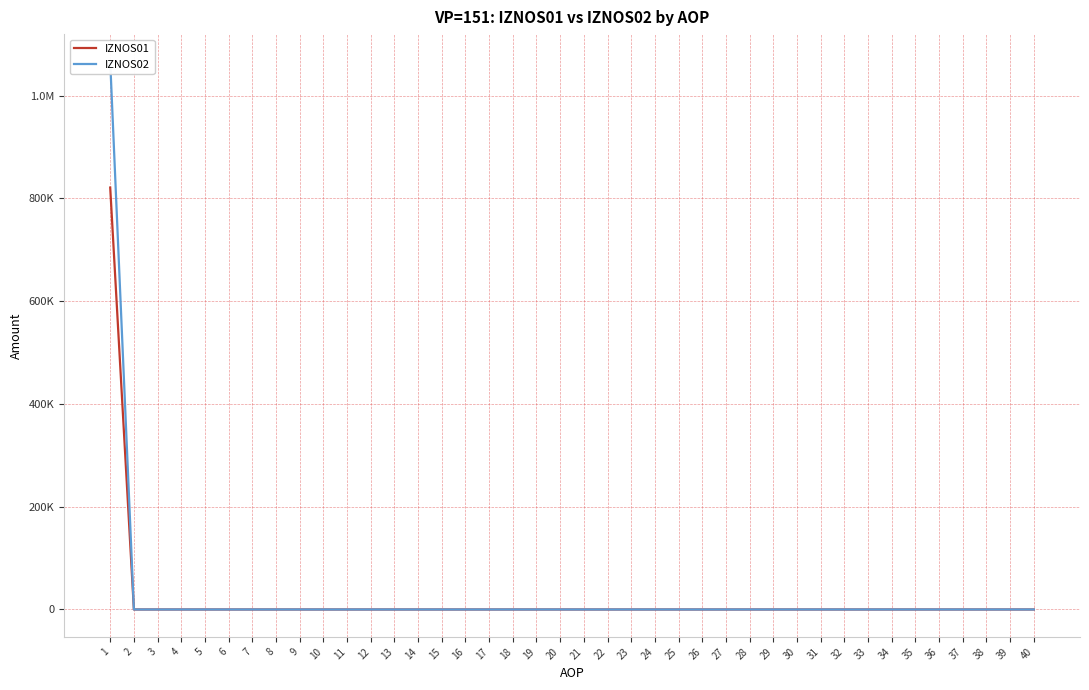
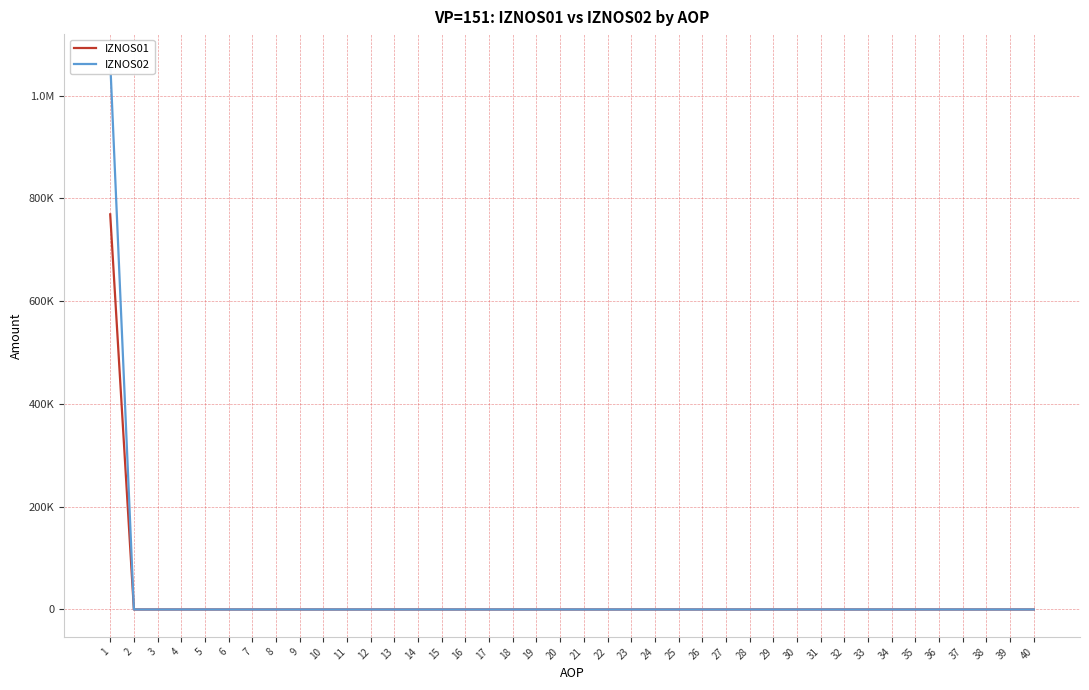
IZNOS01, 1: 820000 -> 770000
